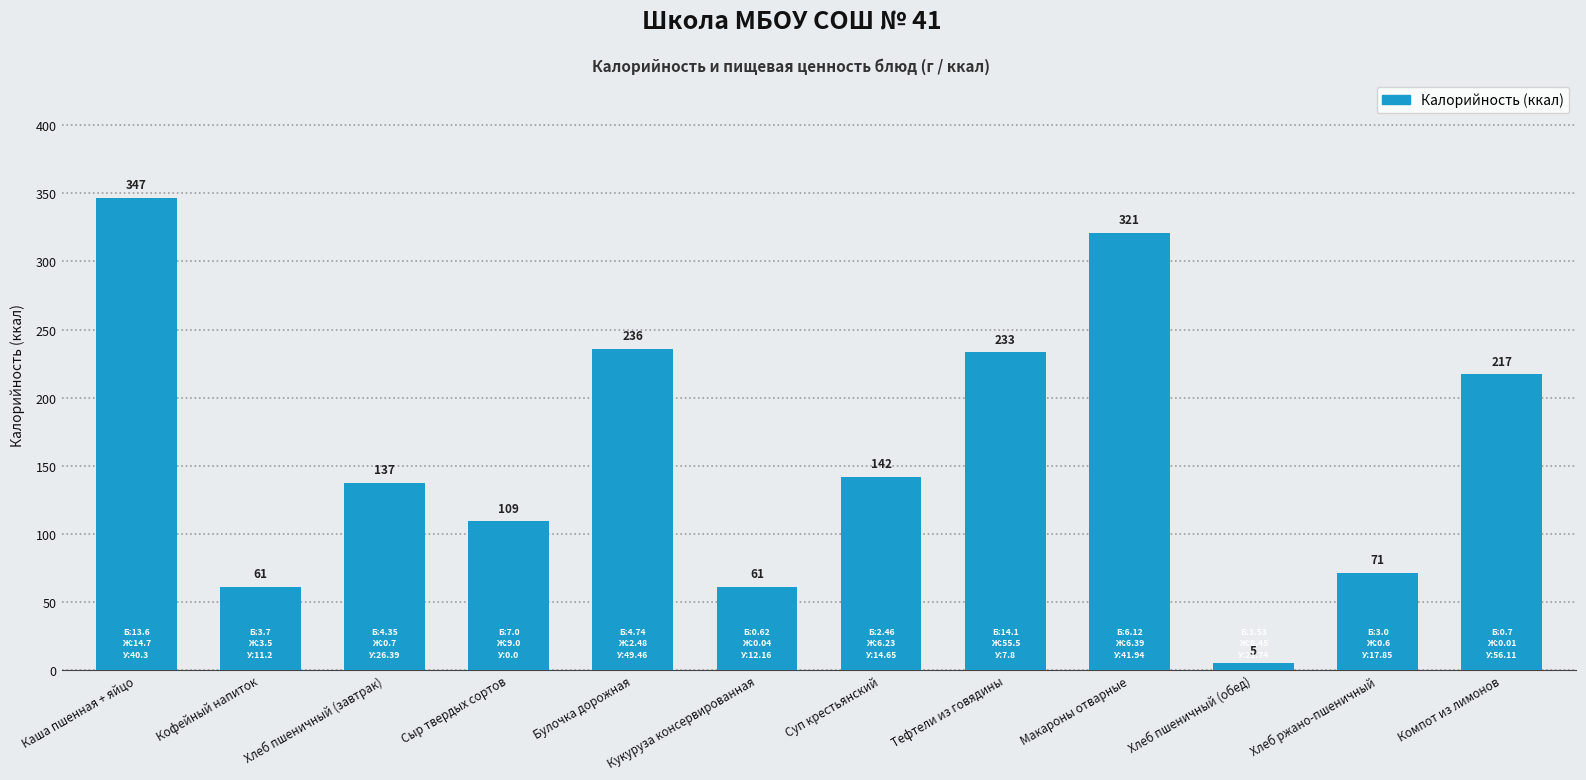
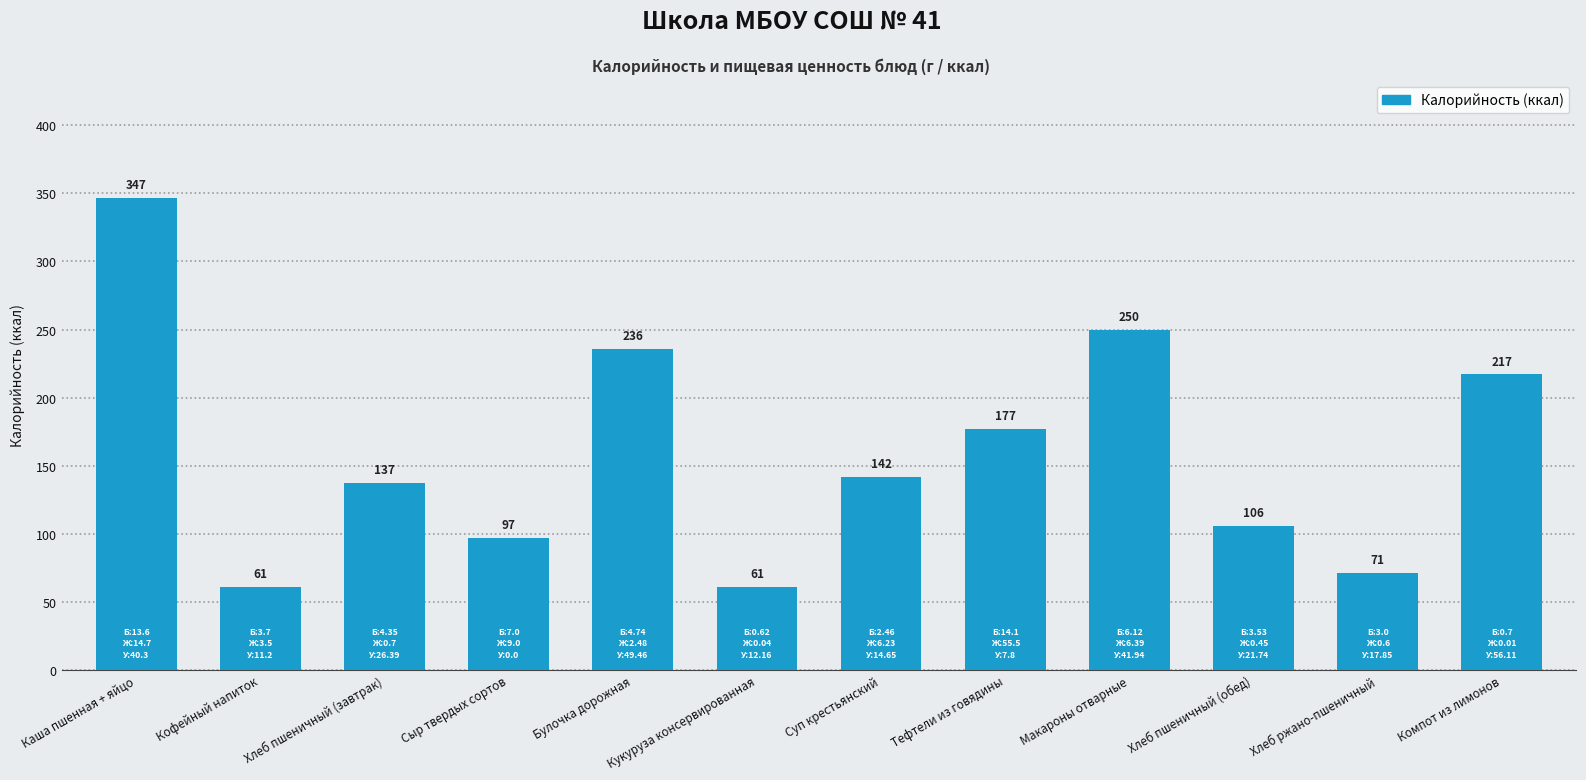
Сыр твердых сортов: 109 -> 97
Тефтели из говядины: 233 -> 177
Макароны отварные: 321 -> 250
Хлеб пшеничный (обед): 5 -> 106
